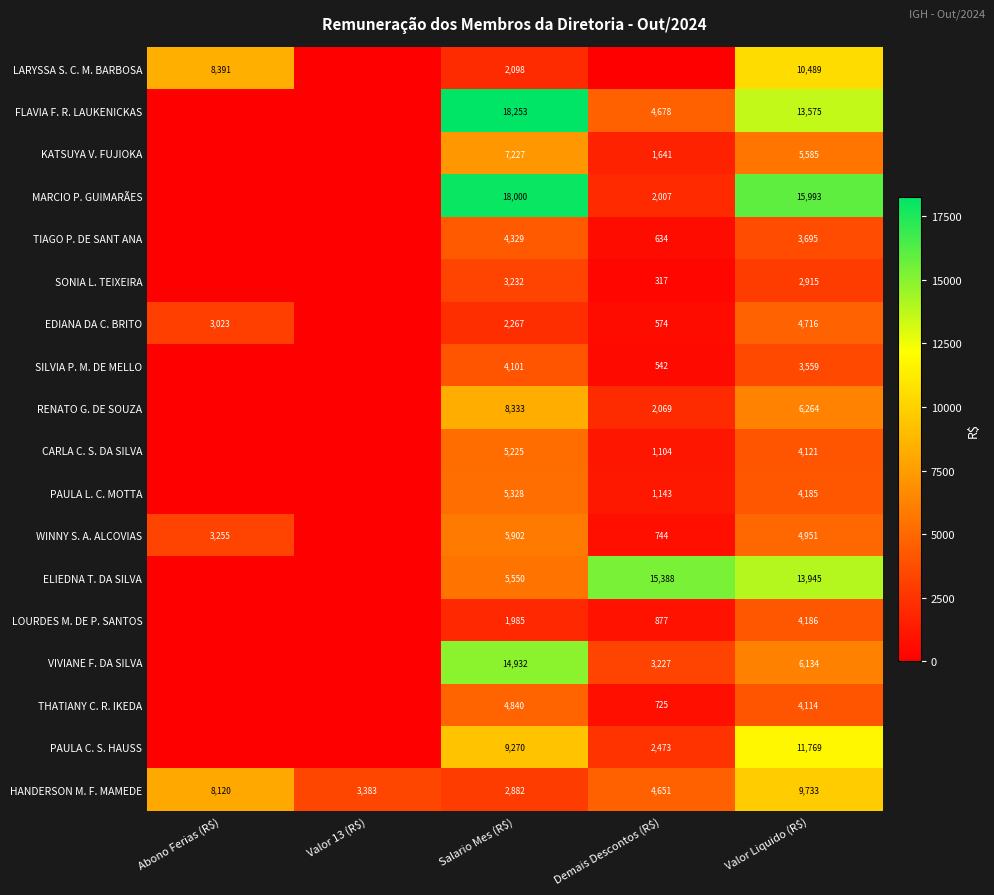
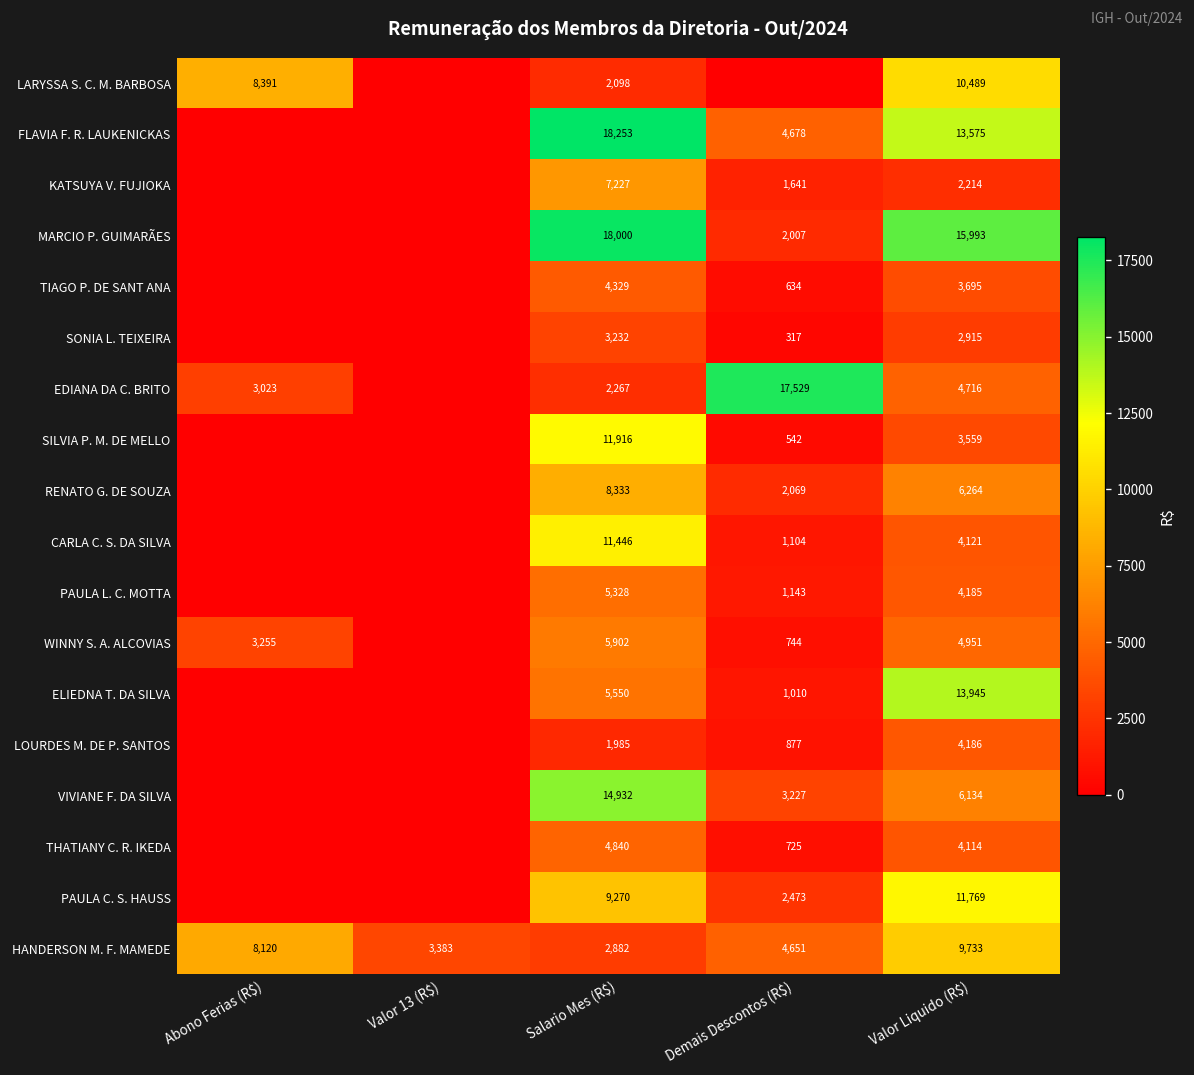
KATSUYA V. FUJIOKA, Valor Liquido (R$): 5,585 -> 2,214
EDIANA DA C. BRITO, Demais Descontos (R$): 574 -> 17,529
SILVIA P. M. DE MELLO, Salario Mes (R$): 4,101 -> 11,916
CARLA C. S. DA SILVA, Salario Mes (R$): 5,225 -> 11,446
ELIEDNA T. DA SILVA, Demais Descontos (R$): 15,388 -> 1,010
